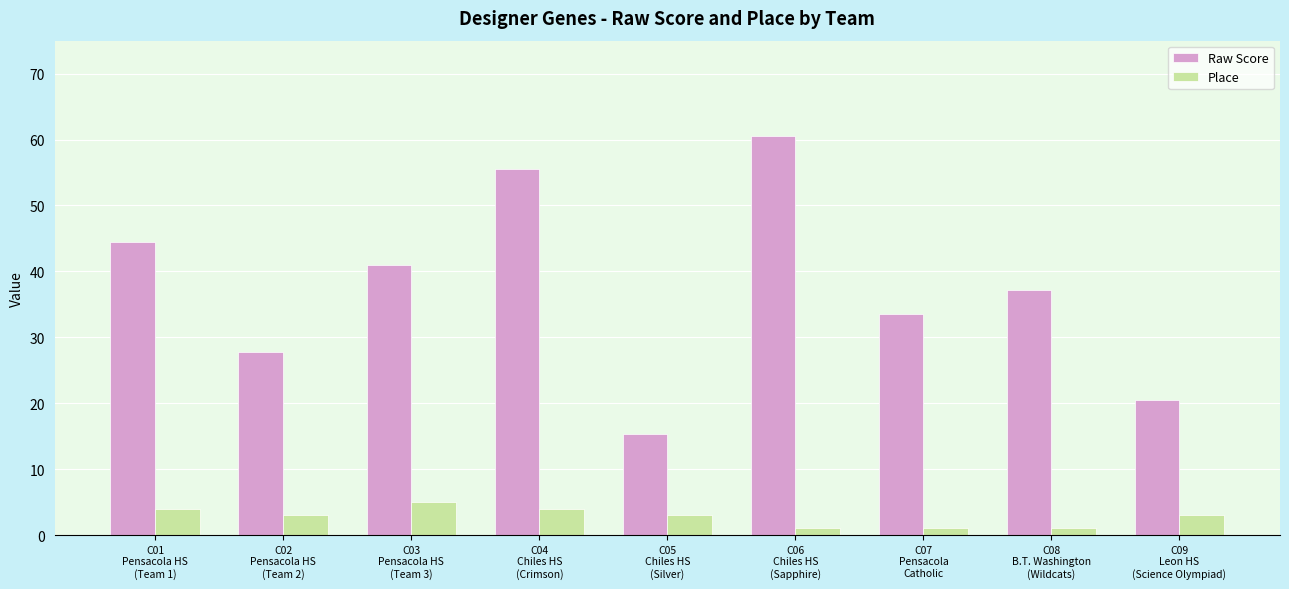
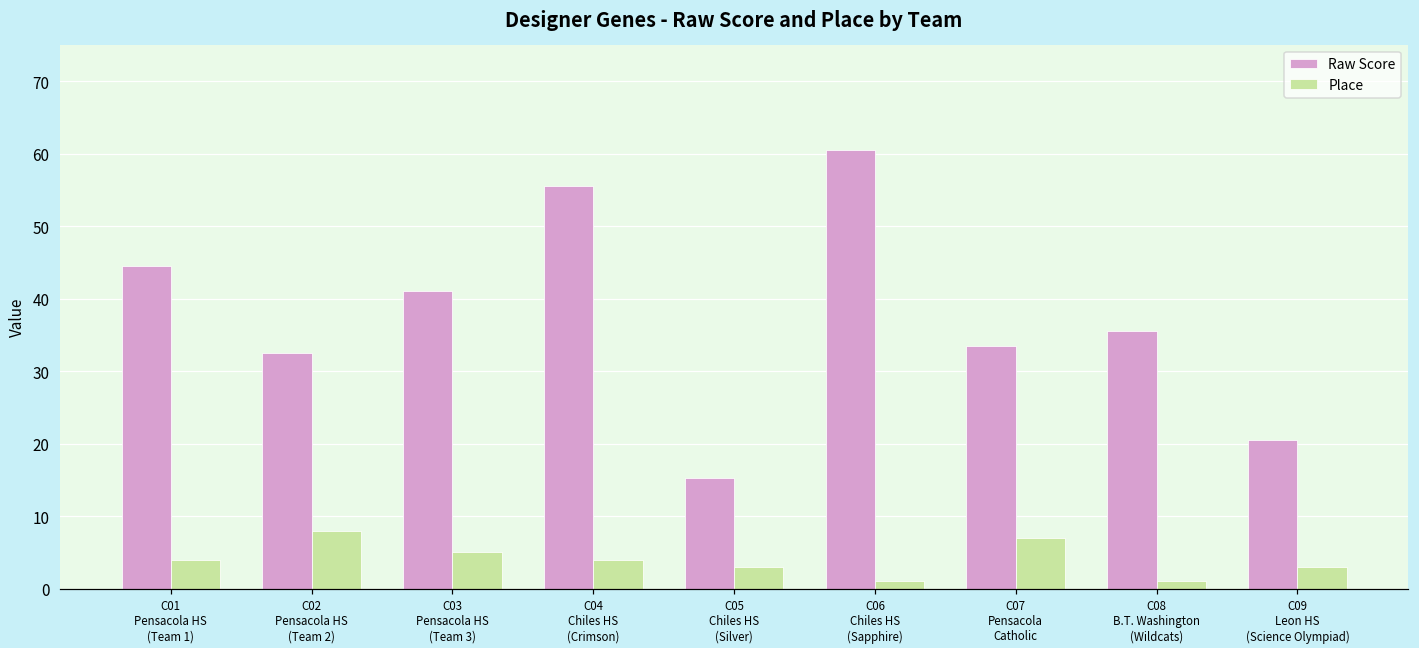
Raw Score, C02 Pensacola HS (Team 2): 28 -> 33
Place, C02 Pensacola HS (Team 2): 3 -> 8
Place, C07 Pensacola Catholic: 1 -> 7
Raw Score, C08 B.T. Washington (Wildcats): 37 -> 36
